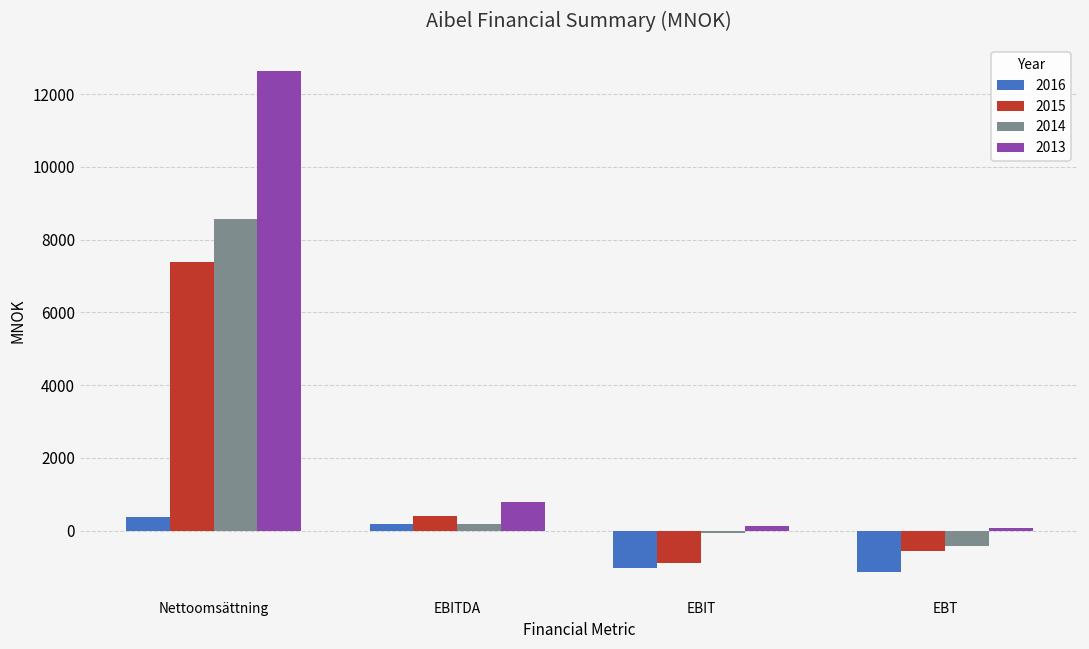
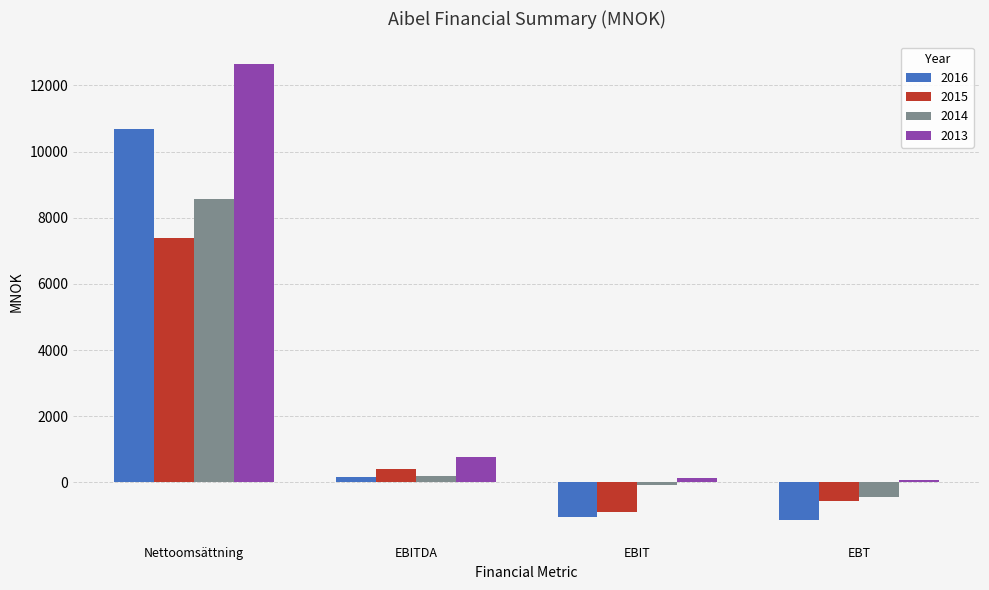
2016, Nettoomsättning: 400 -> 10700
